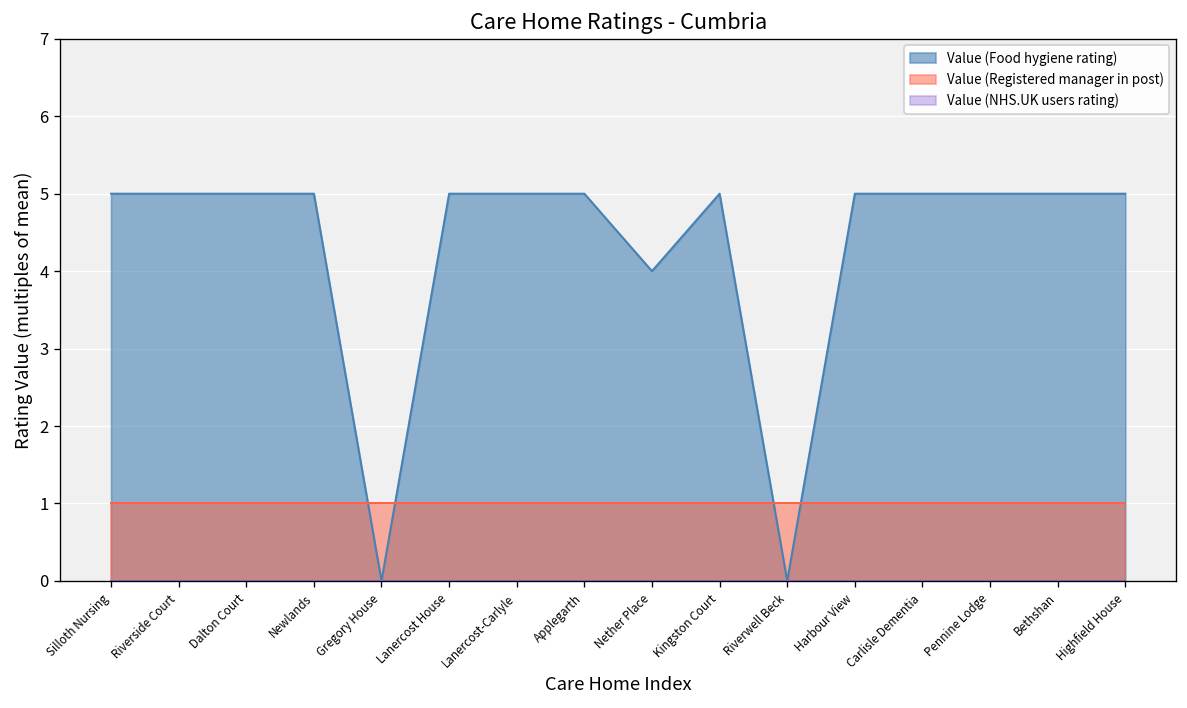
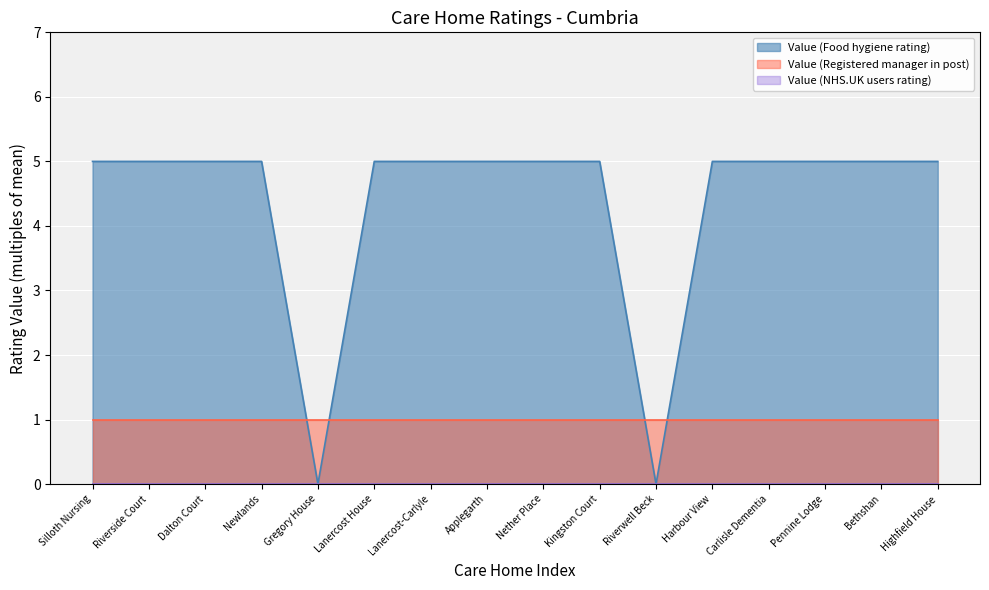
Value (Food hygiene rating), Nether Place: 4 -> 5
